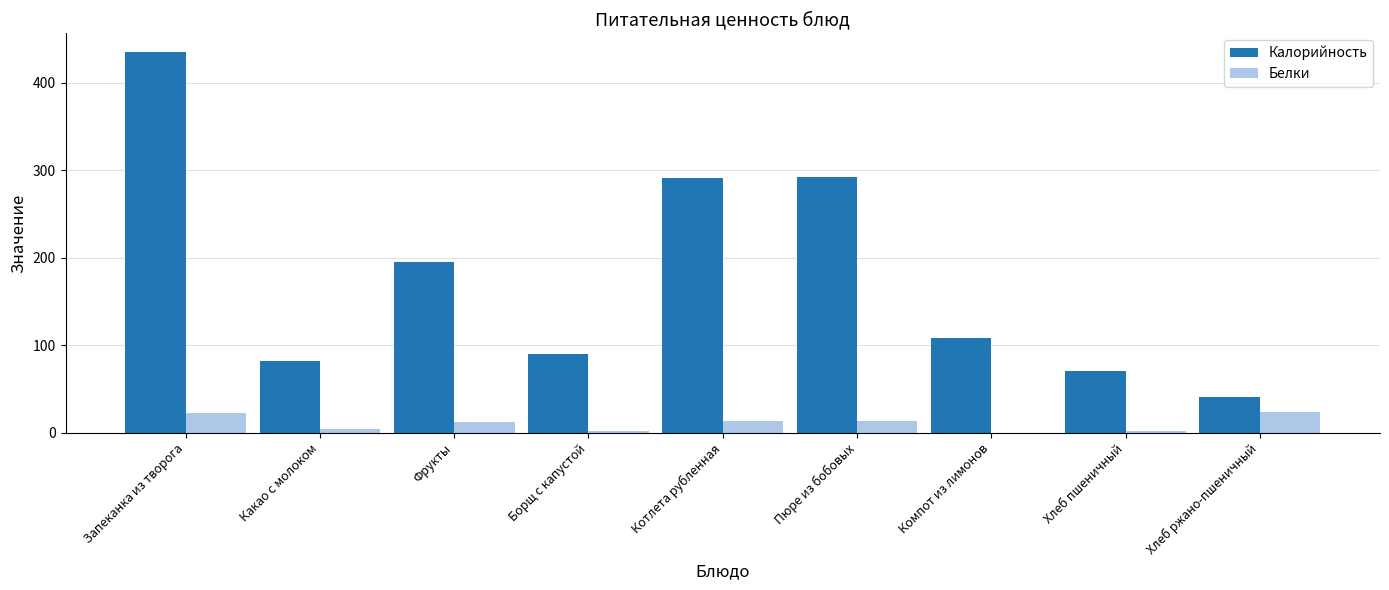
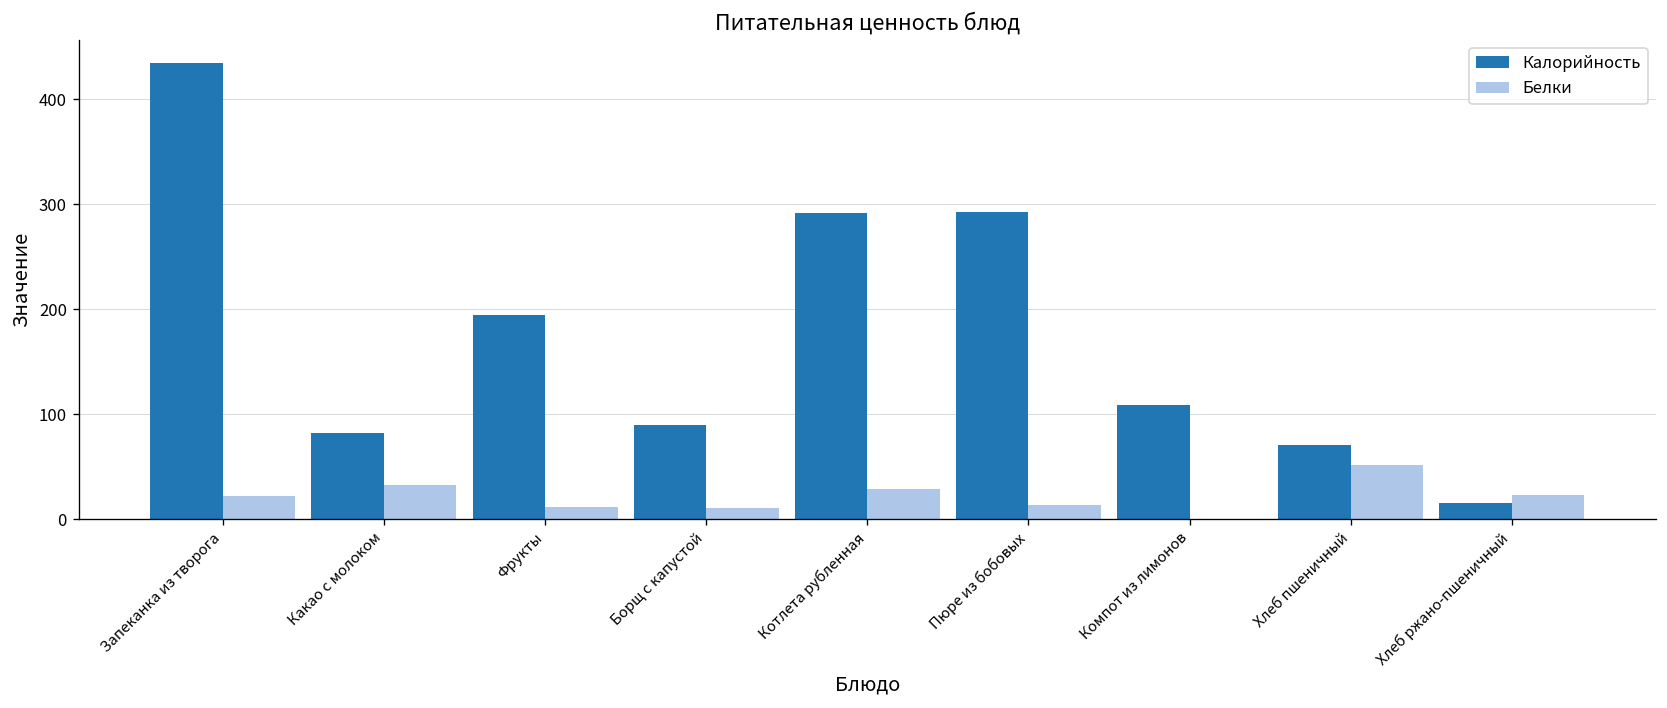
Белки, Какао с молоком: 0 -> 30
Белки, Борщ с капустой: 0 -> 10
Белки, Котлета рубленная: 10 -> 30
Белки, Хлеб пшеничный: 0 -> 50
Калорийность, Хлеб ржано-пшеничный: 40 -> 20
